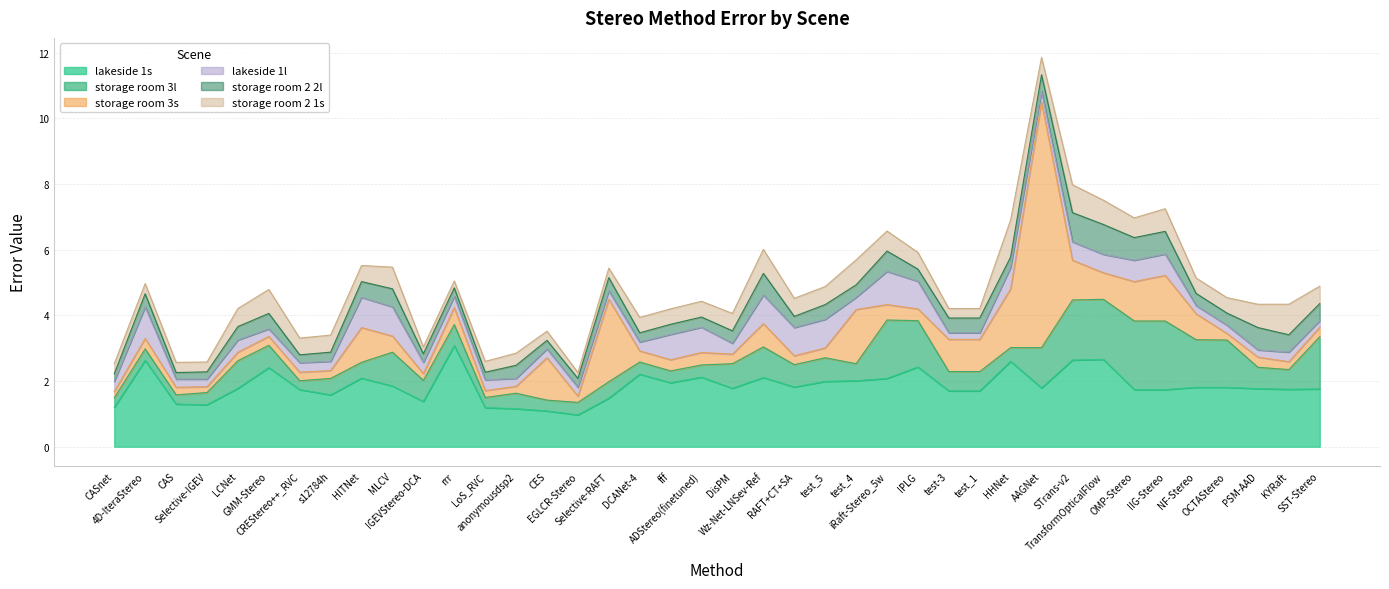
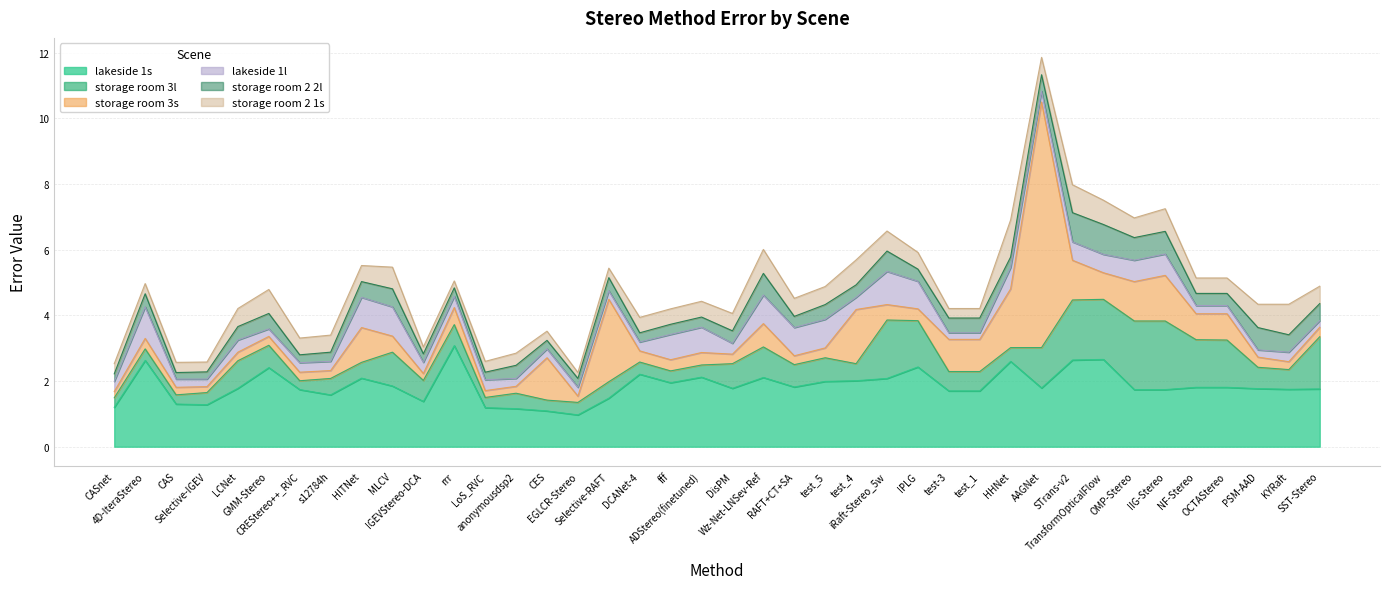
storage room 3s, OCTAStereo: 0.2 -> 0.8
